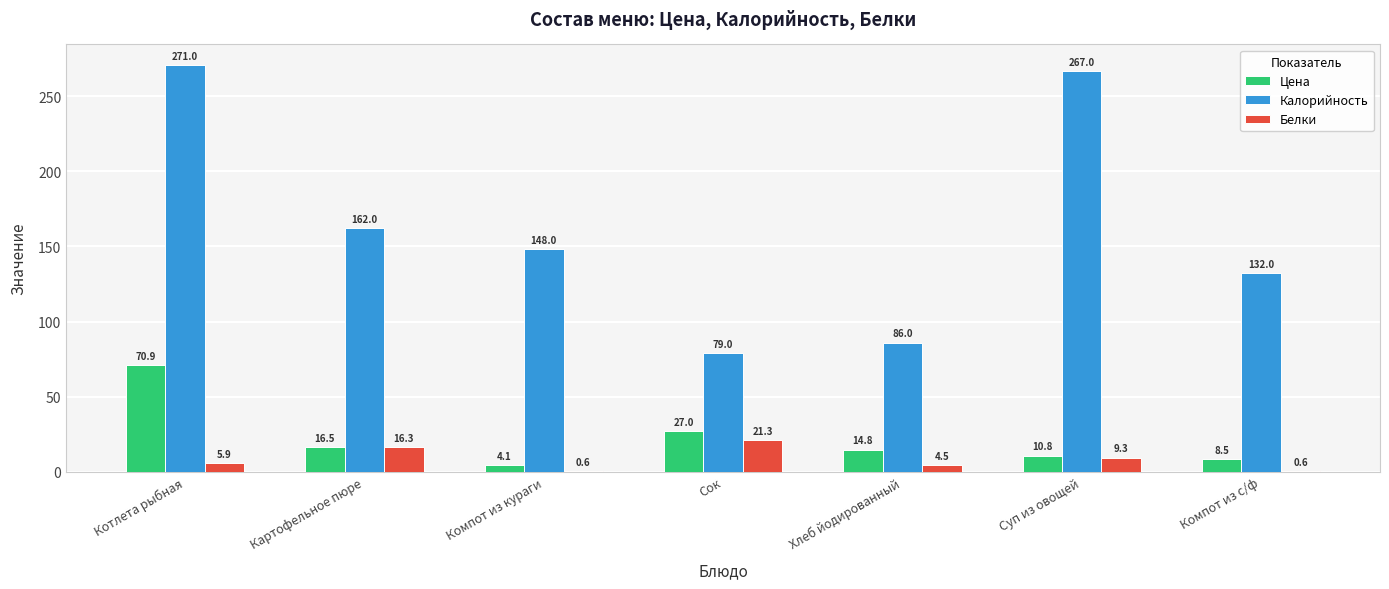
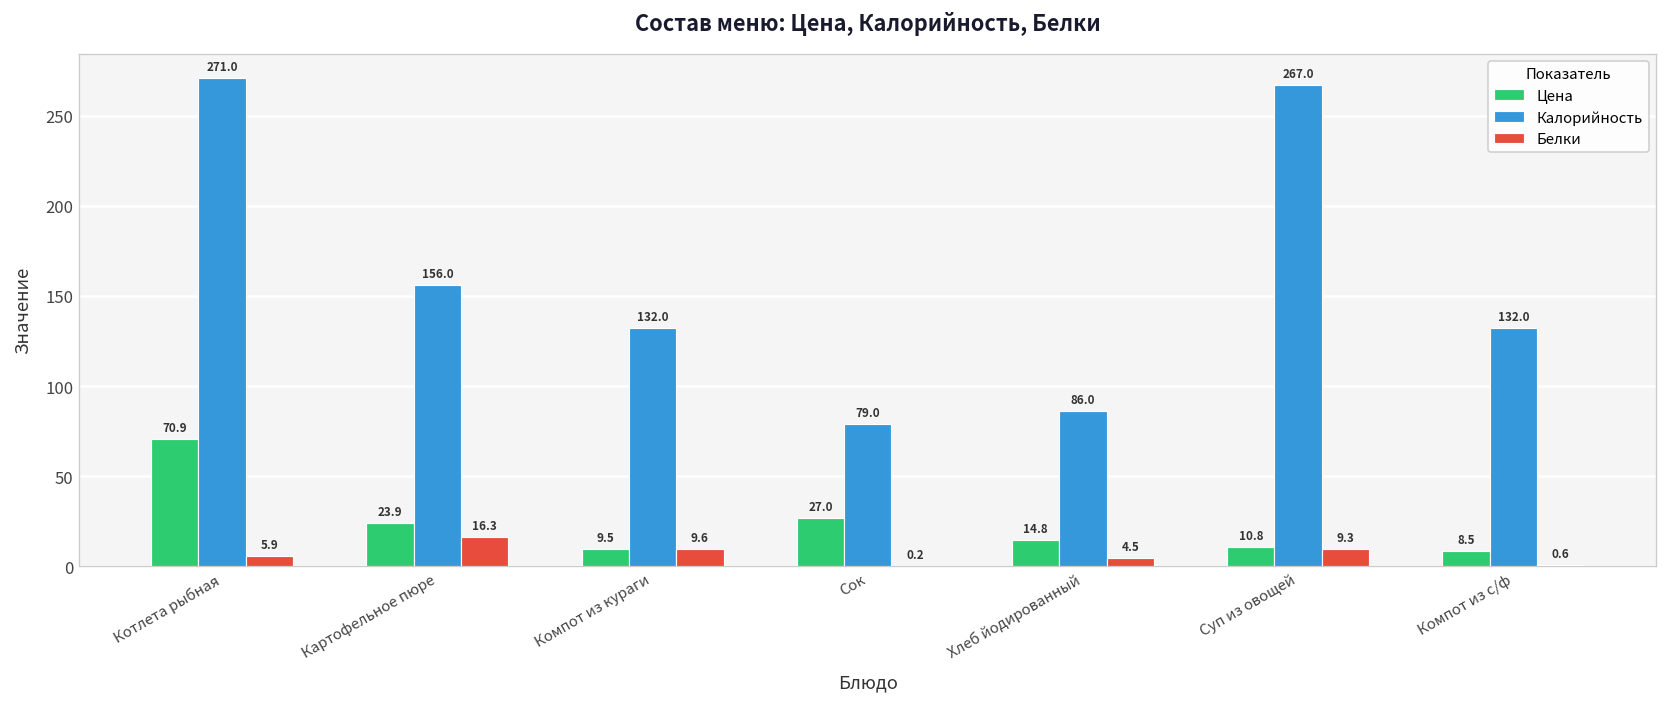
Цена, Картофельное пюре: 16.5 -> 23.9
Калорийность, Картофельное пюре: 162.0 -> 156.0
Цена, Компот из кураги: 4.1 -> 9.5
Калорийность, Компот из кураги: 148.0 -> 132.0
Белки, Компот из кураги: 0.6 -> 9.6
Белки, Сок: 21.3 -> 0.2
